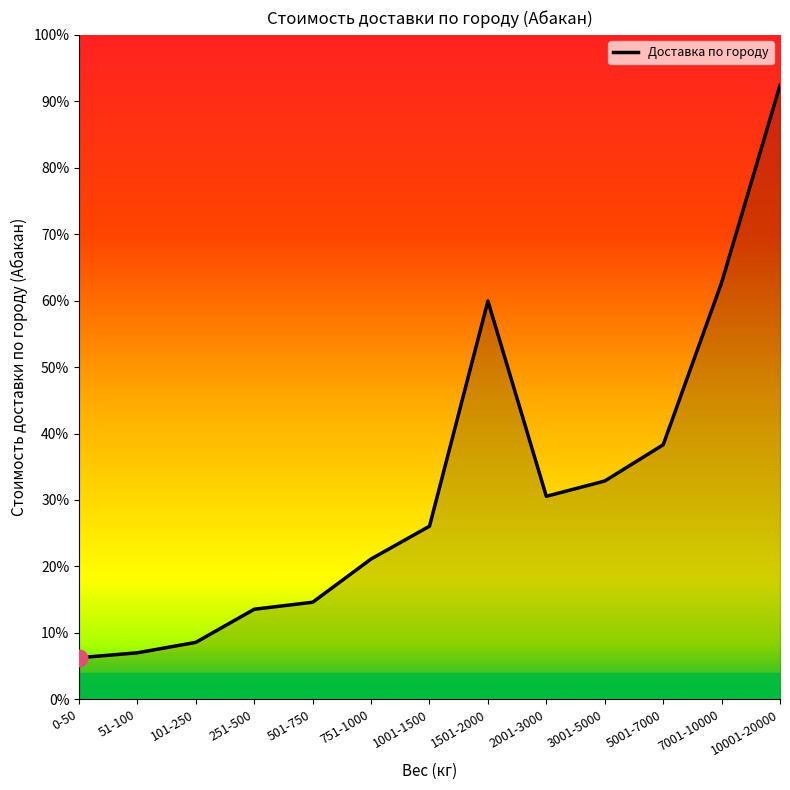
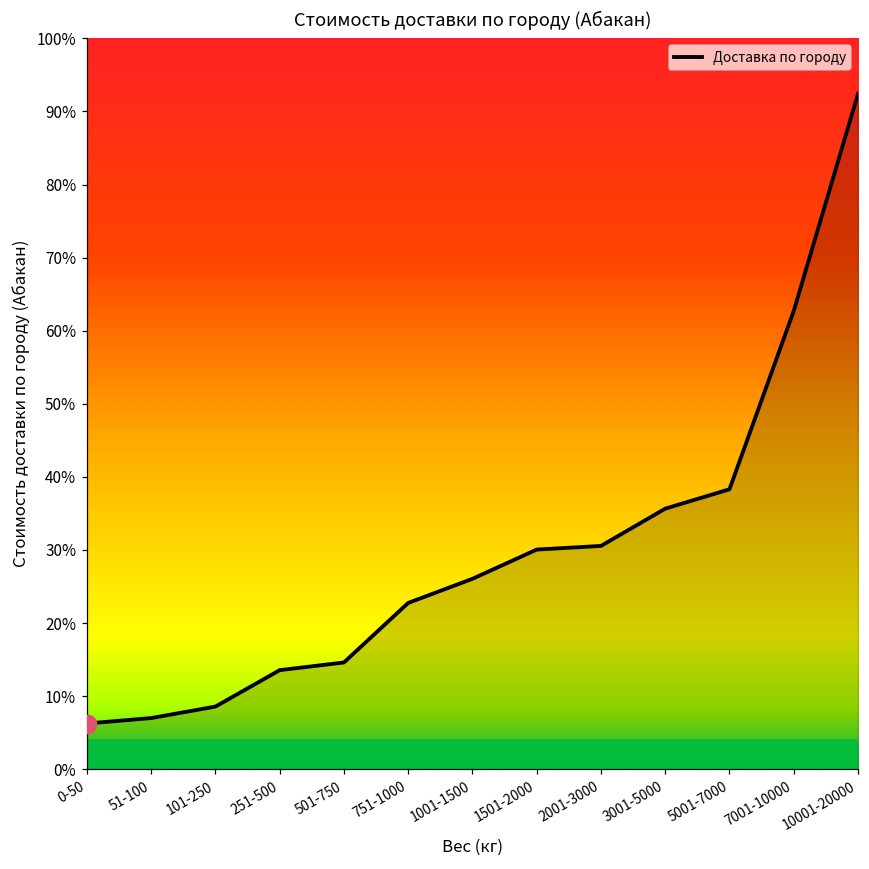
Доставка по городу, 751-1000: 21% -> 23%
Доставка по городу, 1501-2000: 60% -> 30%
Доставка по городу, 3001-5000: 33% -> 36%
